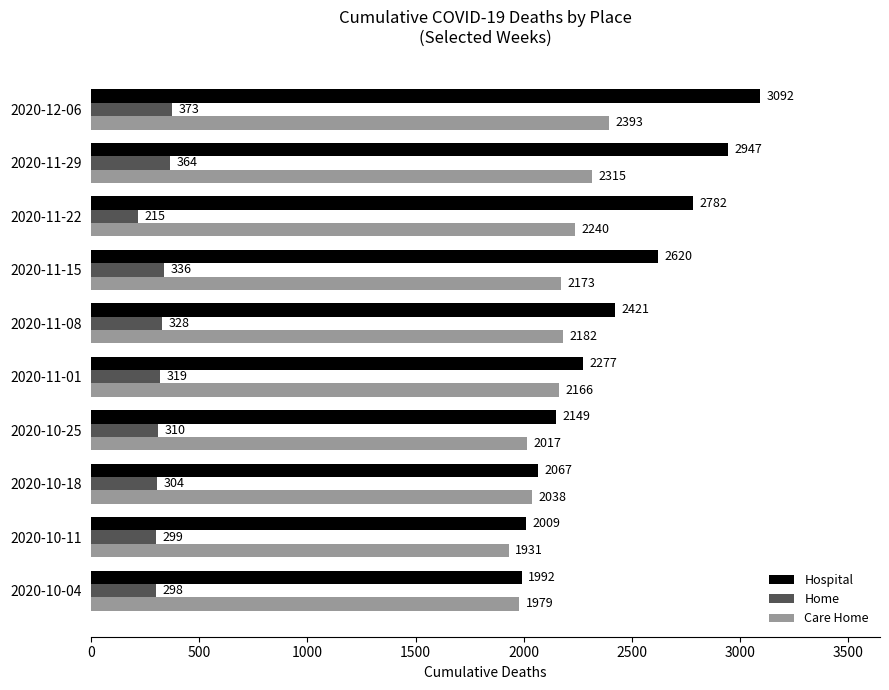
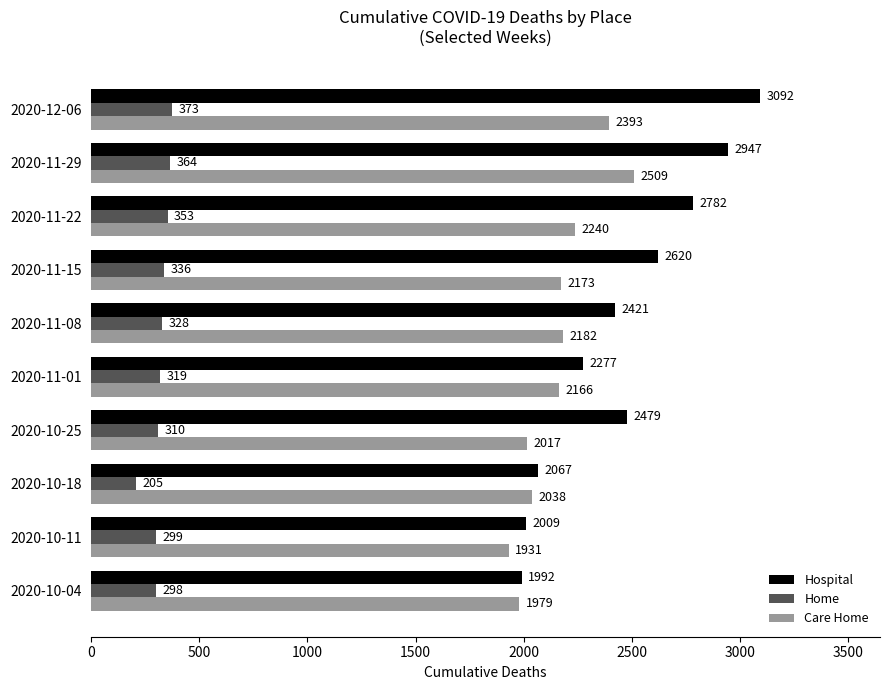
Care Home, 2020-11-29: 2315 -> 2509
Home, 2020-11-22: 215 -> 353
Hospital, 2020-10-25: 2149 -> 2479
Home, 2020-10-18: 304 -> 205
